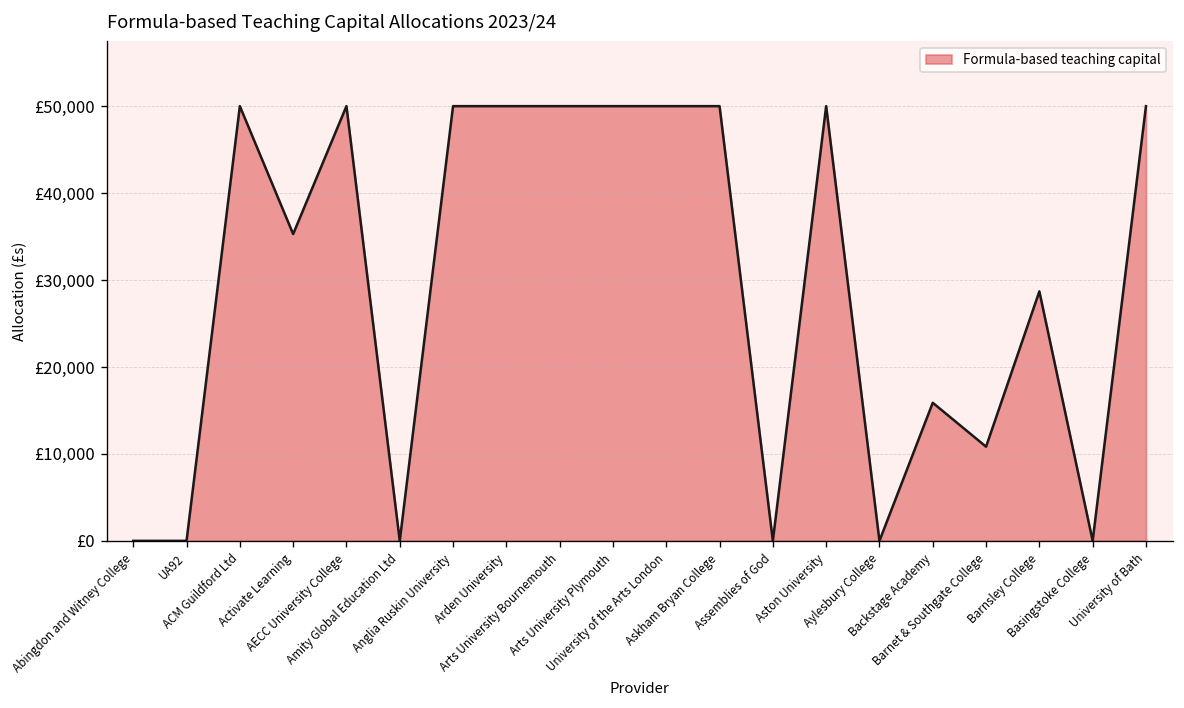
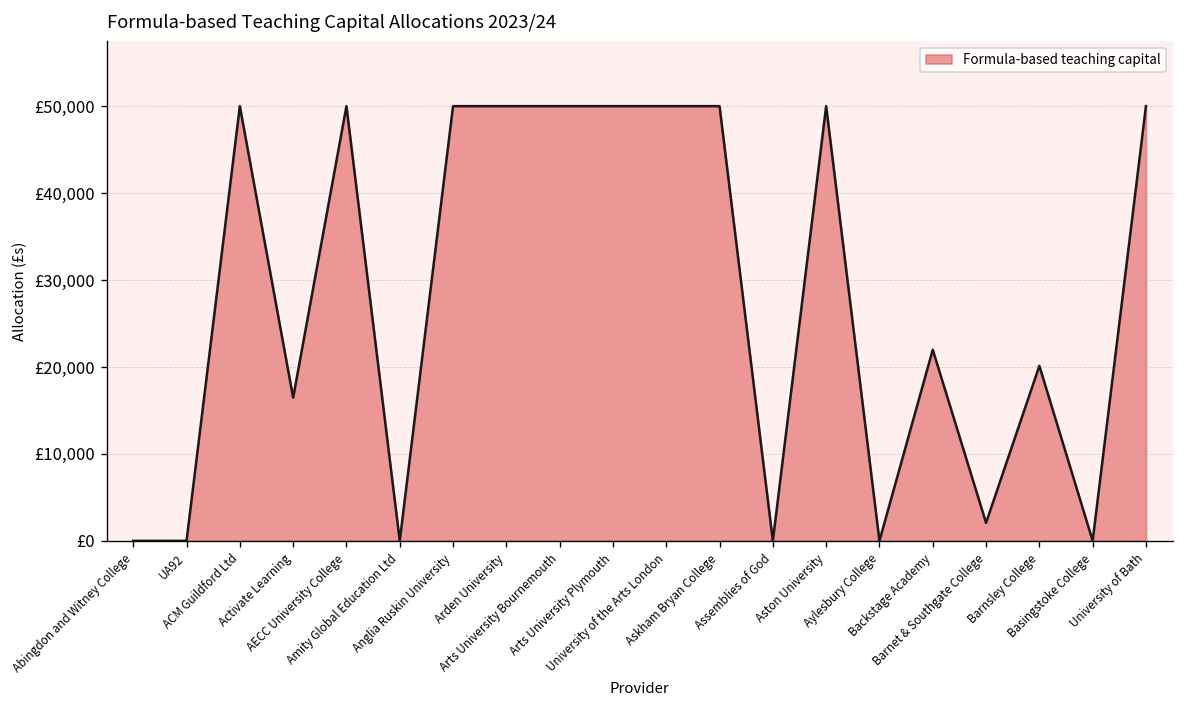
Activate Learning: £35,000 -> £16,000
Backstage Academy: £16,000 -> £22,000
Barnet & Southgate College: £11,000 -> £2,000
Barnsley College: £29,000 -> £20,000
